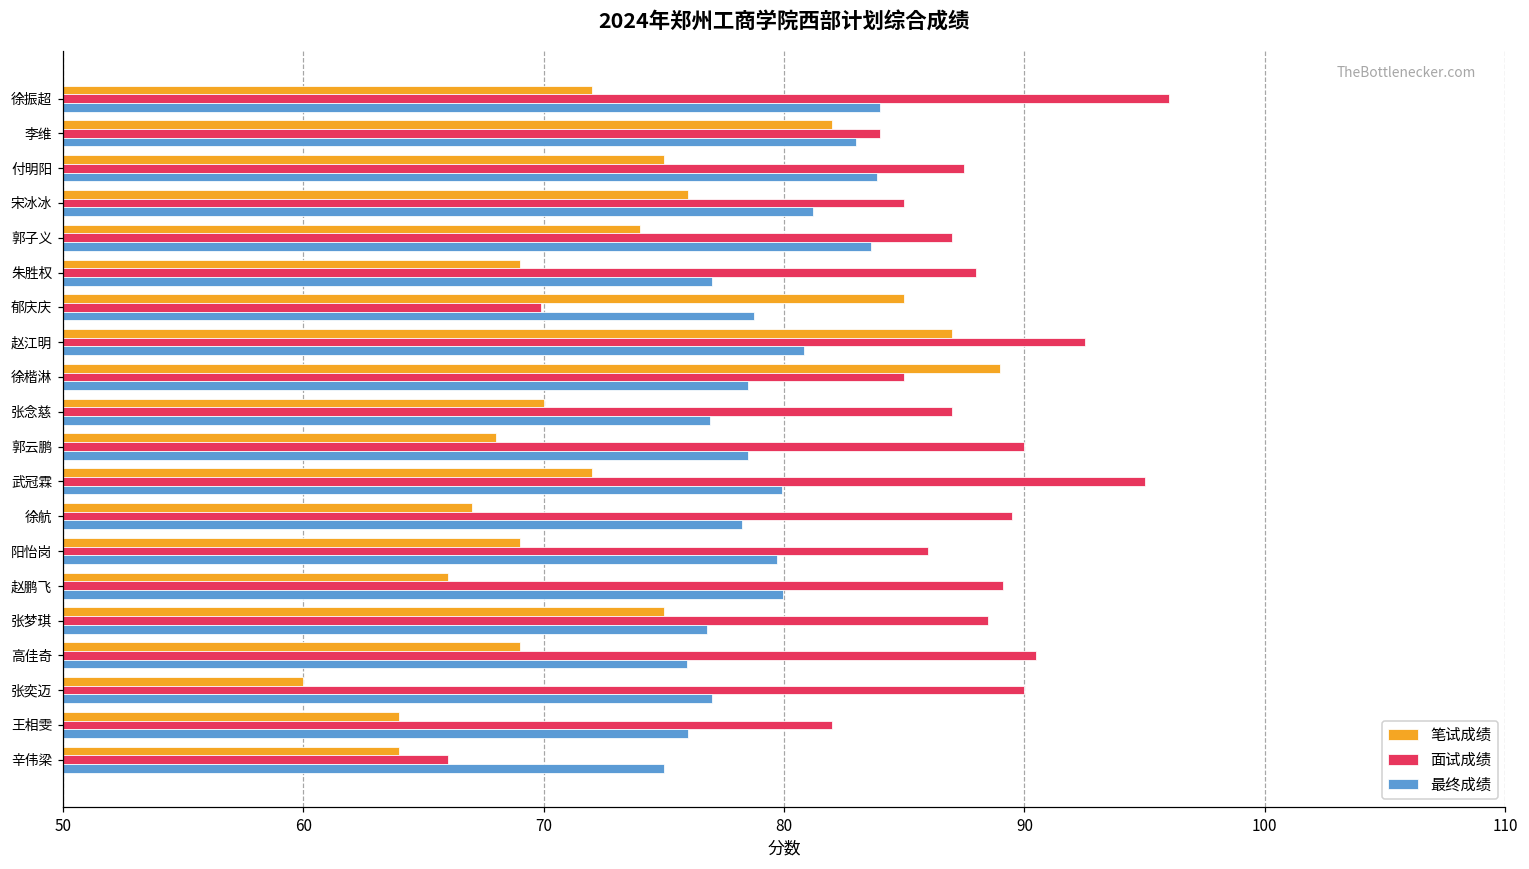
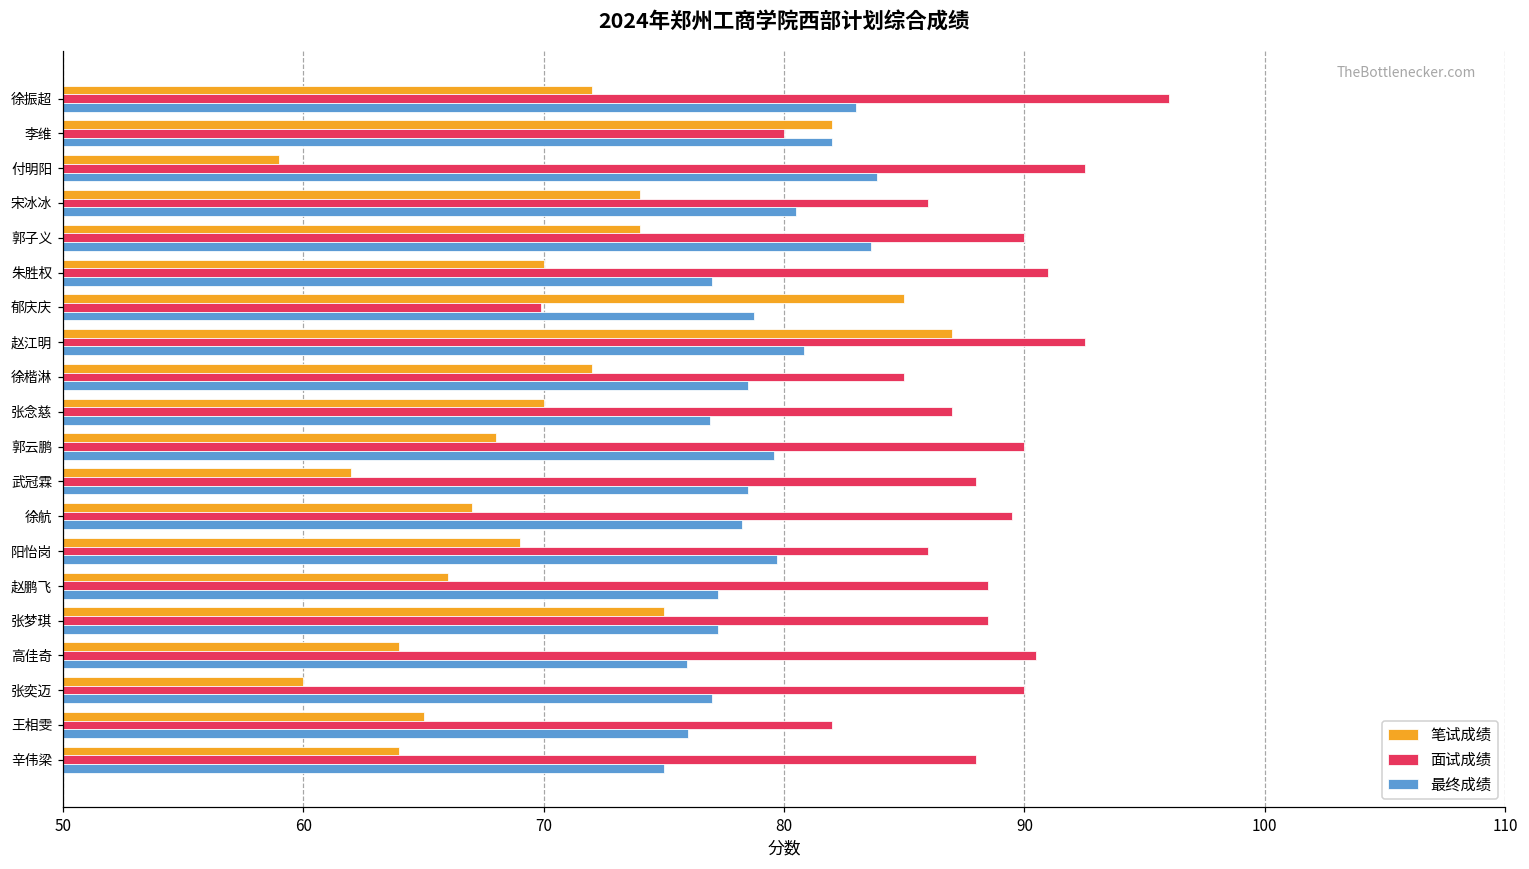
最终成绩, 徐振超: 84 -> 83
面试成绩, 李维: 84 -> 80
最终成绩, 李维: 83 -> 82
笔试成绩, 付明阳: 75 -> 59
面试成绩, 付明阳: 87.5 -> 92.5
笔试成绩, 宋冰冰: 76 -> 74
面试成绩, 宋冰冰: 85 -> 86
最终成绩, 宋冰冰: 81.2 -> 80.5
面试成绩, 郭子义: 87 -> 90
笔试成绩, 朱胜权: 69 -> 70
面试成绩, 朱胜权: 88 -> 91
笔试成绩, 徐楷淋: 89 -> 72
最终成绩, 郭云鹏: 78.5 -> 79.6
笔试成绩, 武冠霖: 72 -> 62
面试成绩, 武冠霖: 95 -> 88
最终成绩, 武冠霖: 79.9 -> 78.5
面试成绩, 赵鹏飞: 89.1 -> 88.5
最终成绩, 赵鹏飞: 80.0 -> 77.3
最终成绩, 张梦琪: 76.8 -> 77.3
笔试成绩, 高佳奇: 69 -> 64
笔试成绩, 王相雯: 64 -> 65
面试成绩, 辛伟梁: 66 -> 88
